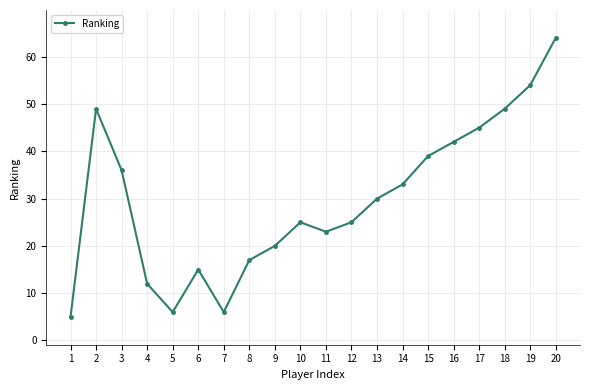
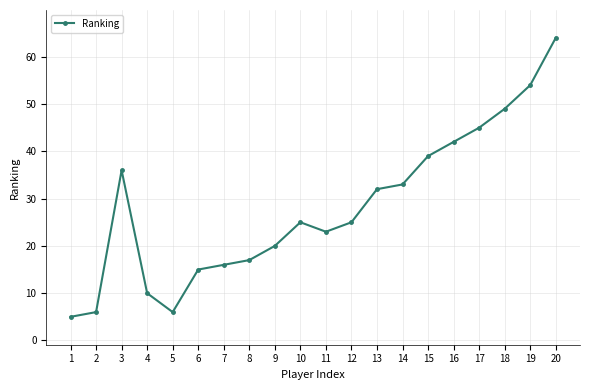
2: 49 -> 6
4: 12 -> 10
7: 6 -> 16
13: 30 -> 32
